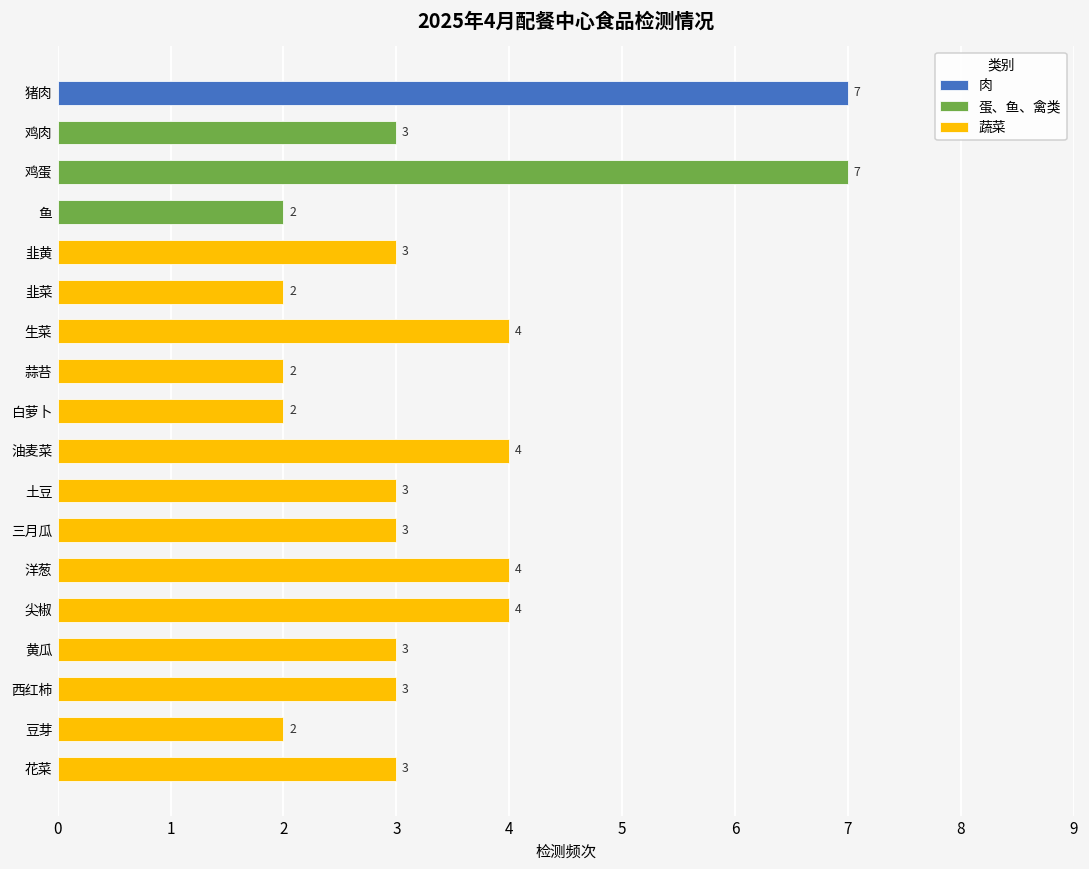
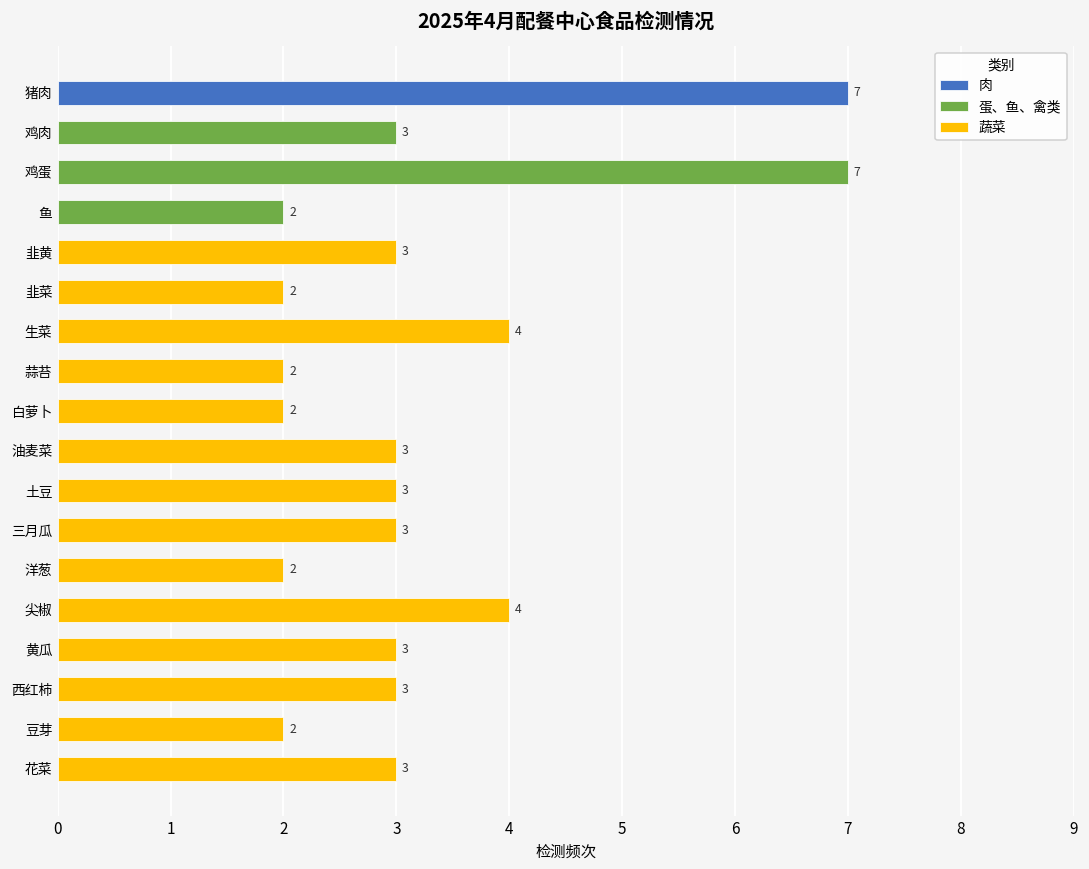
蔬菜, 油麦菜: 4 -> 3
蔬菜, 洋葱: 4 -> 2
